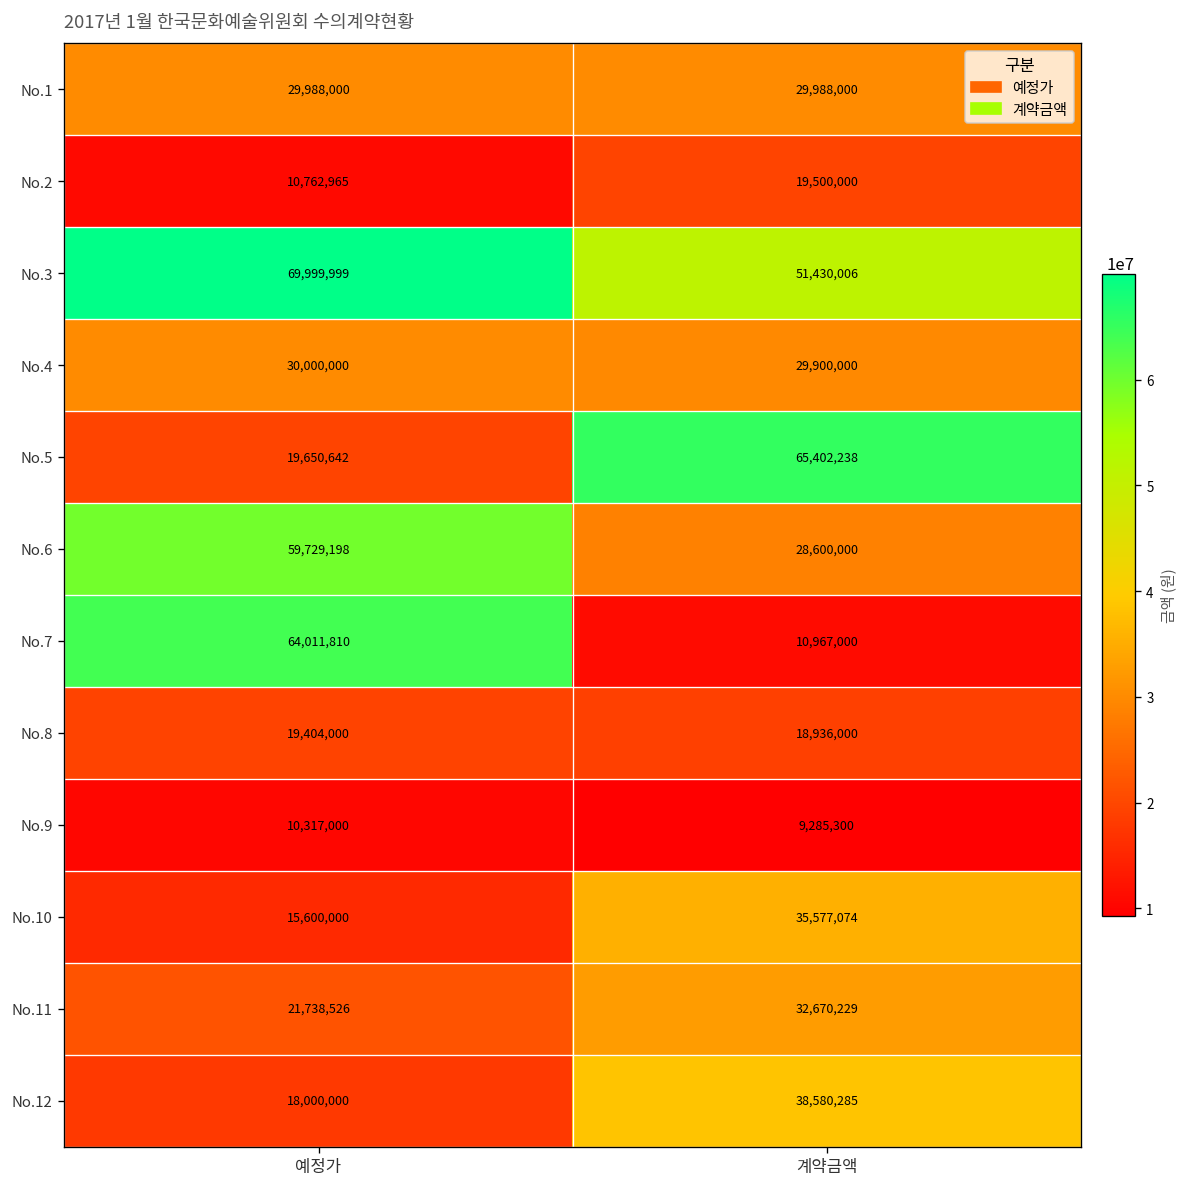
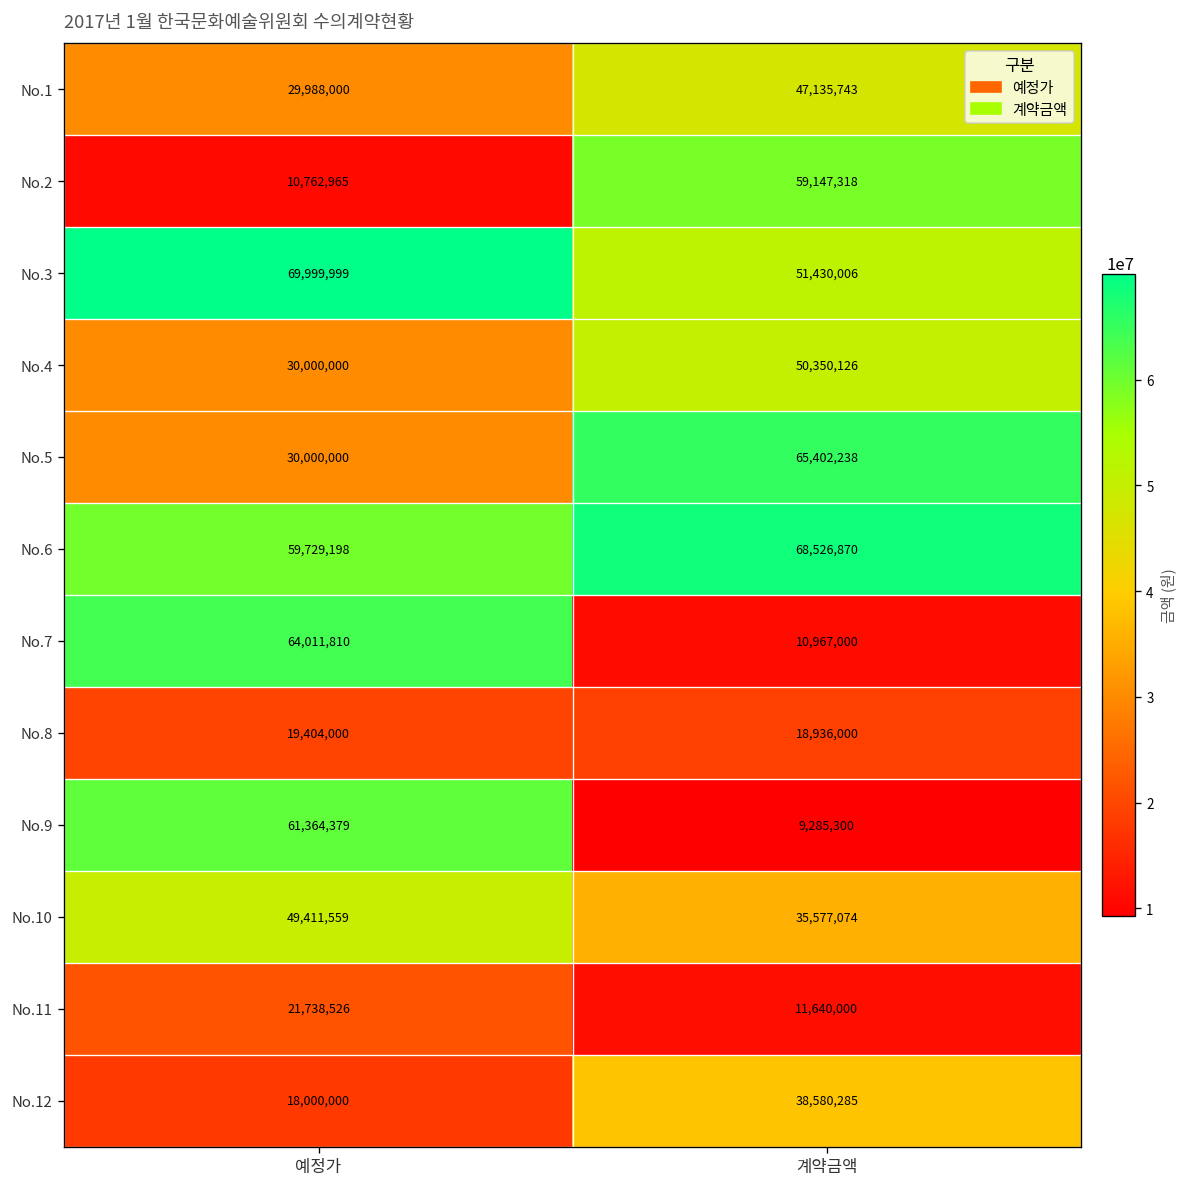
No.1, 계약금액: 29,988,000 -> 47,135,743
No.2, 계약금액: 19,500,000 -> 59,147,318
No.4, 계약금액: 29,900,000 -> 50,350,126
No.5, 예정가: 19,650,642 -> 30,000,000
No.6, 계약금액: 28,600,000 -> 68,526,870
No.9, 예정가: 10,317,000 -> 61,364,379
No.10, 예정가: 15,600,000 -> 49,411,559
No.11, 계약금액: 32,670,229 -> 11,640,000
